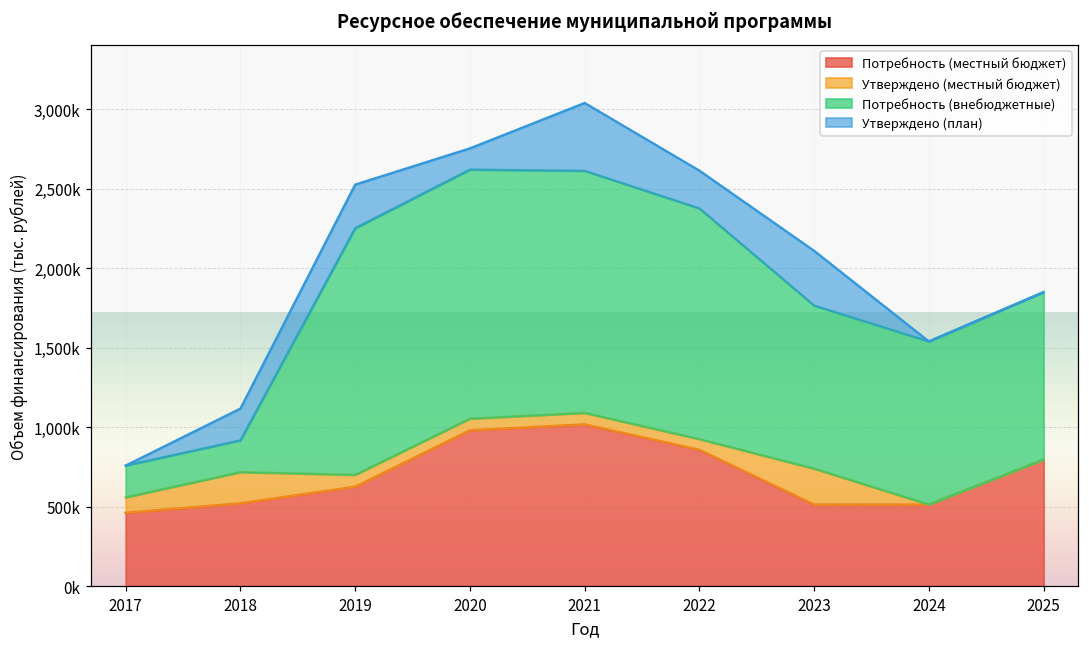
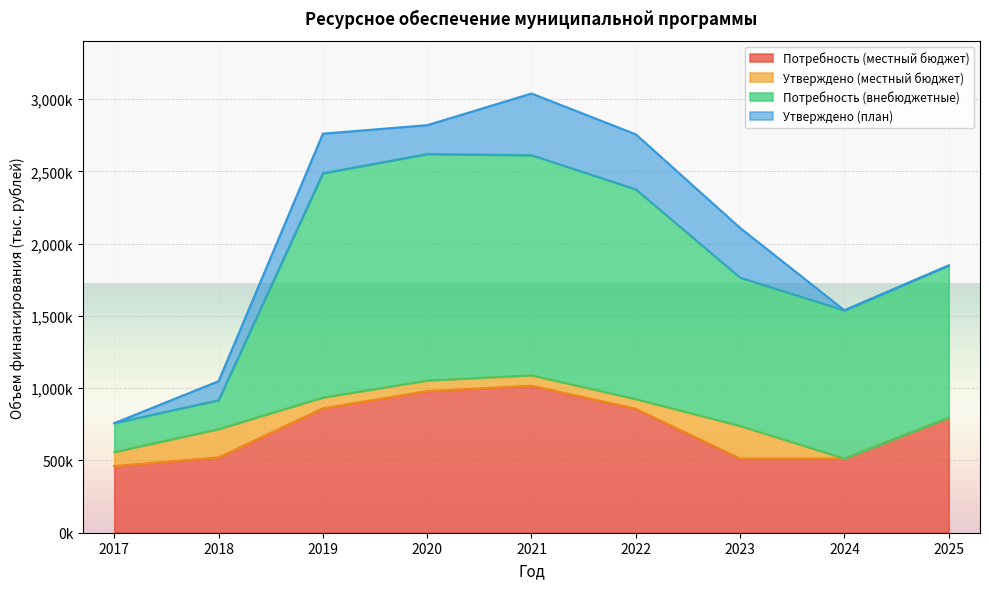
Утверждено (план), 2018: 200,000 -> 130,000
Потребность (местный бюджет), 2019: 630,000 -> 860,000
Утверждено (план), 2020: 130,000 -> 200,000
Утверждено (план), 2022: 240,000 -> 380,000
